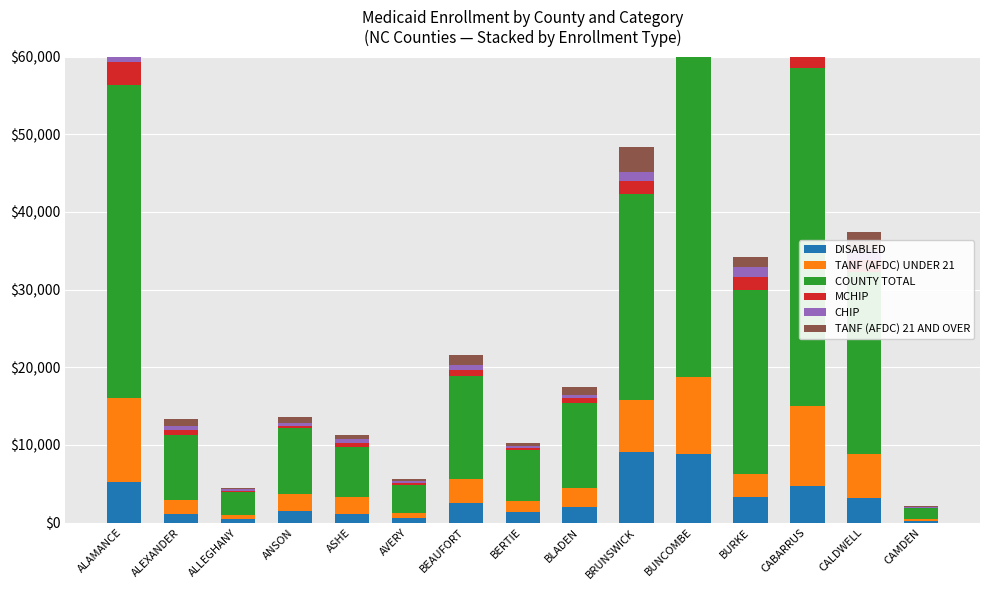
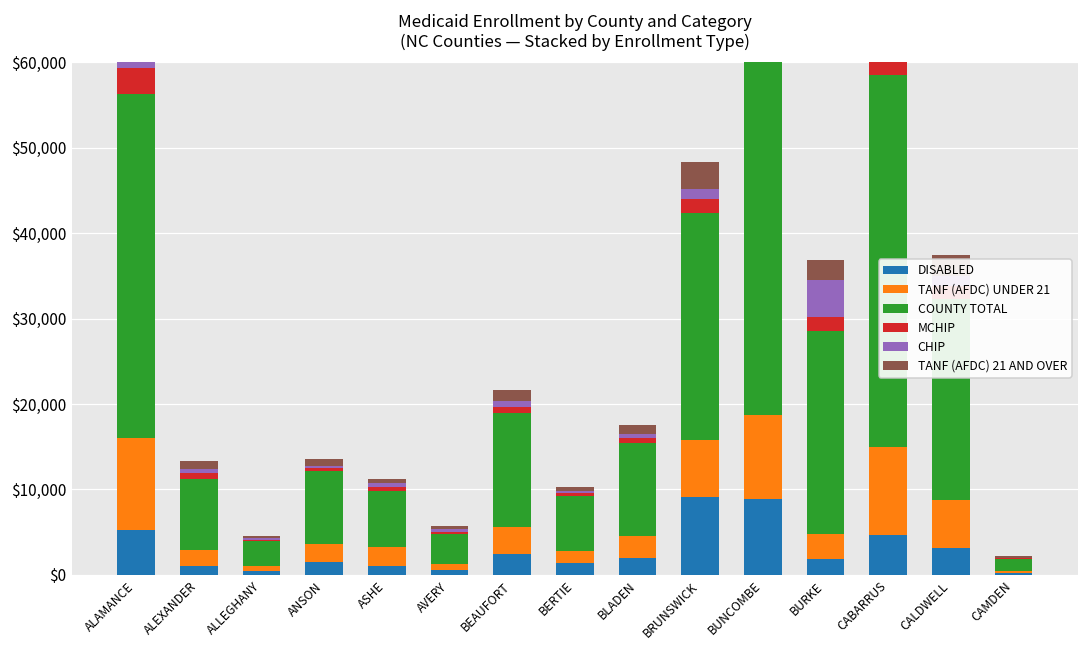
DISABLED, BURKE: $3,000 -> $2,000
CHIP, BURKE: $1,000 -> $4,000
TANF (AFDC) 21 AND OVER, BURKE: $1,000 -> $2,000
